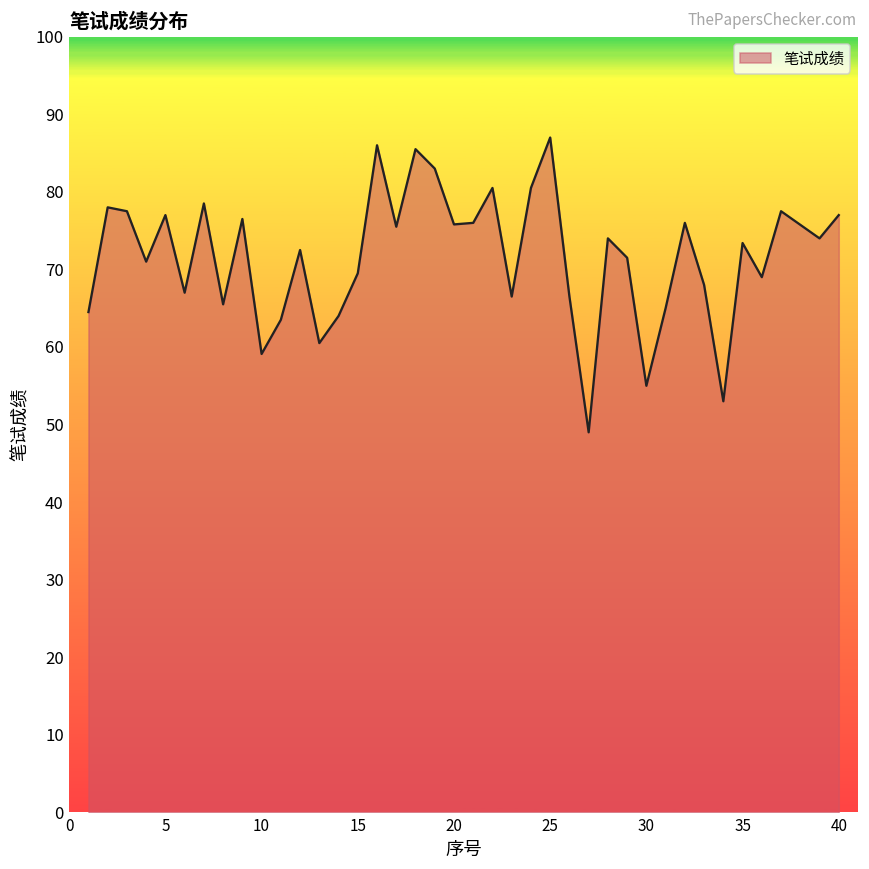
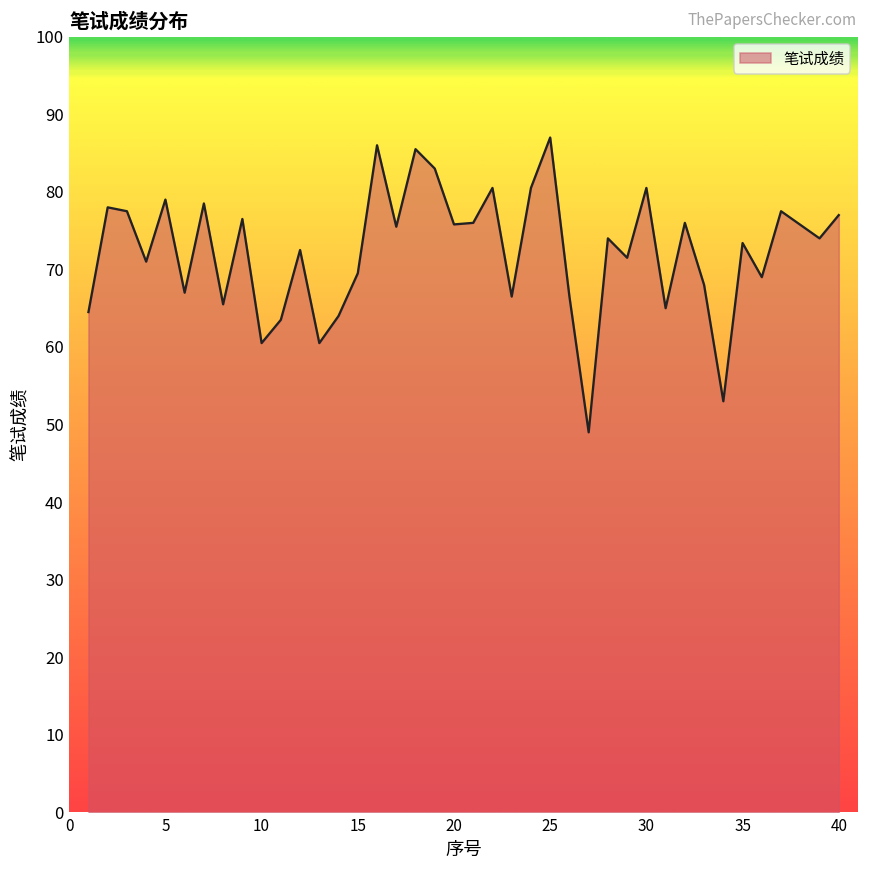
5: 77 -> 79
10: 59 -> 61
30: 55 -> 81
